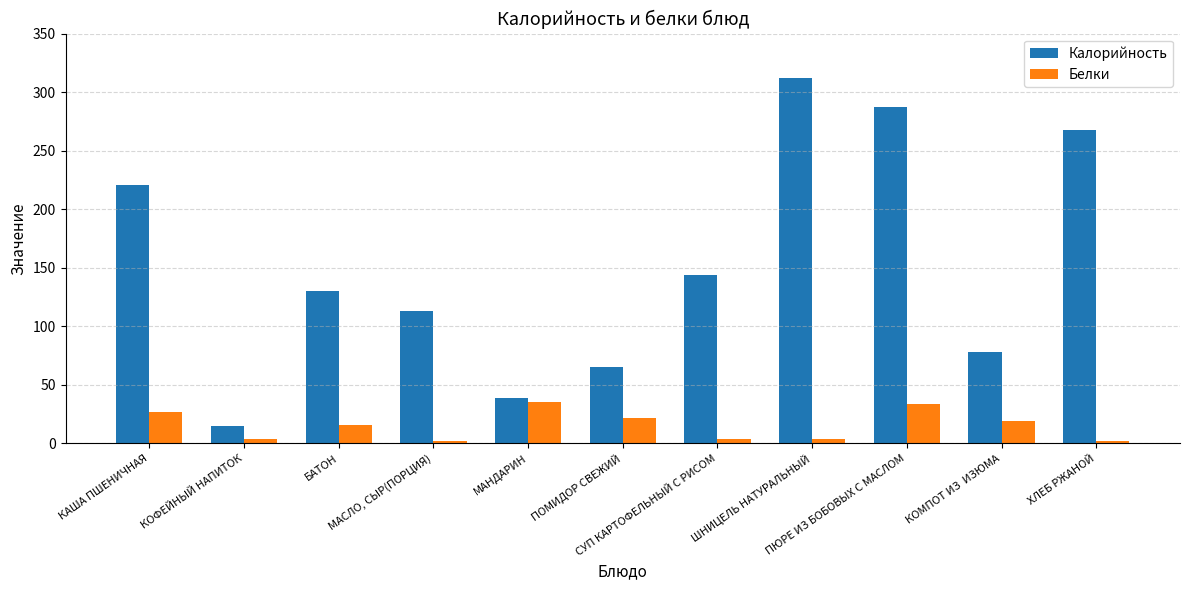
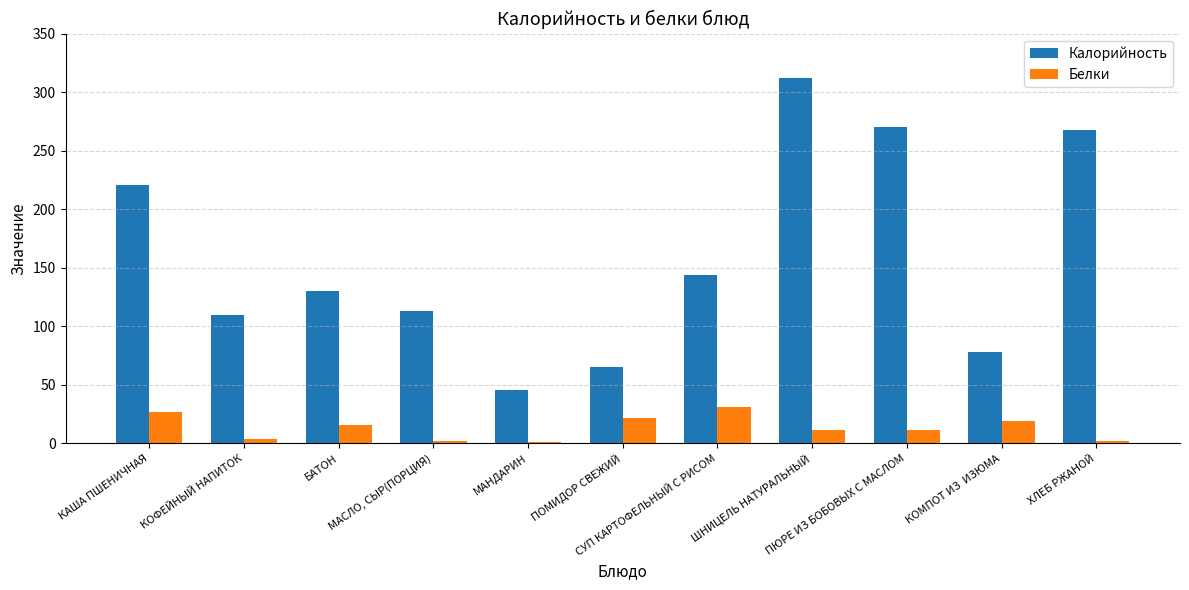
Калорийность, КОФЕЙНЫЙ НАПИТОК: 15 -> 110
Калорийность, МАНДАРИН: 39 -> 46
Белки, МАНДАРИН: 36 -> 1
Белки, СУП КАРТОФЕЛЬНЫЙ С РИСОМ: 4 -> 31
Белки, ШНИЦЕЛЬ НАТУРАЛЬНЫЙ: 4 -> 11
Калорийность, ПЮРЕ ИЗ БОБОВЫХ С МАСЛОМ: 287 -> 270
Белки, ПЮРЕ ИЗ БОБОВЫХ С МАСЛОМ: 34 -> 12
